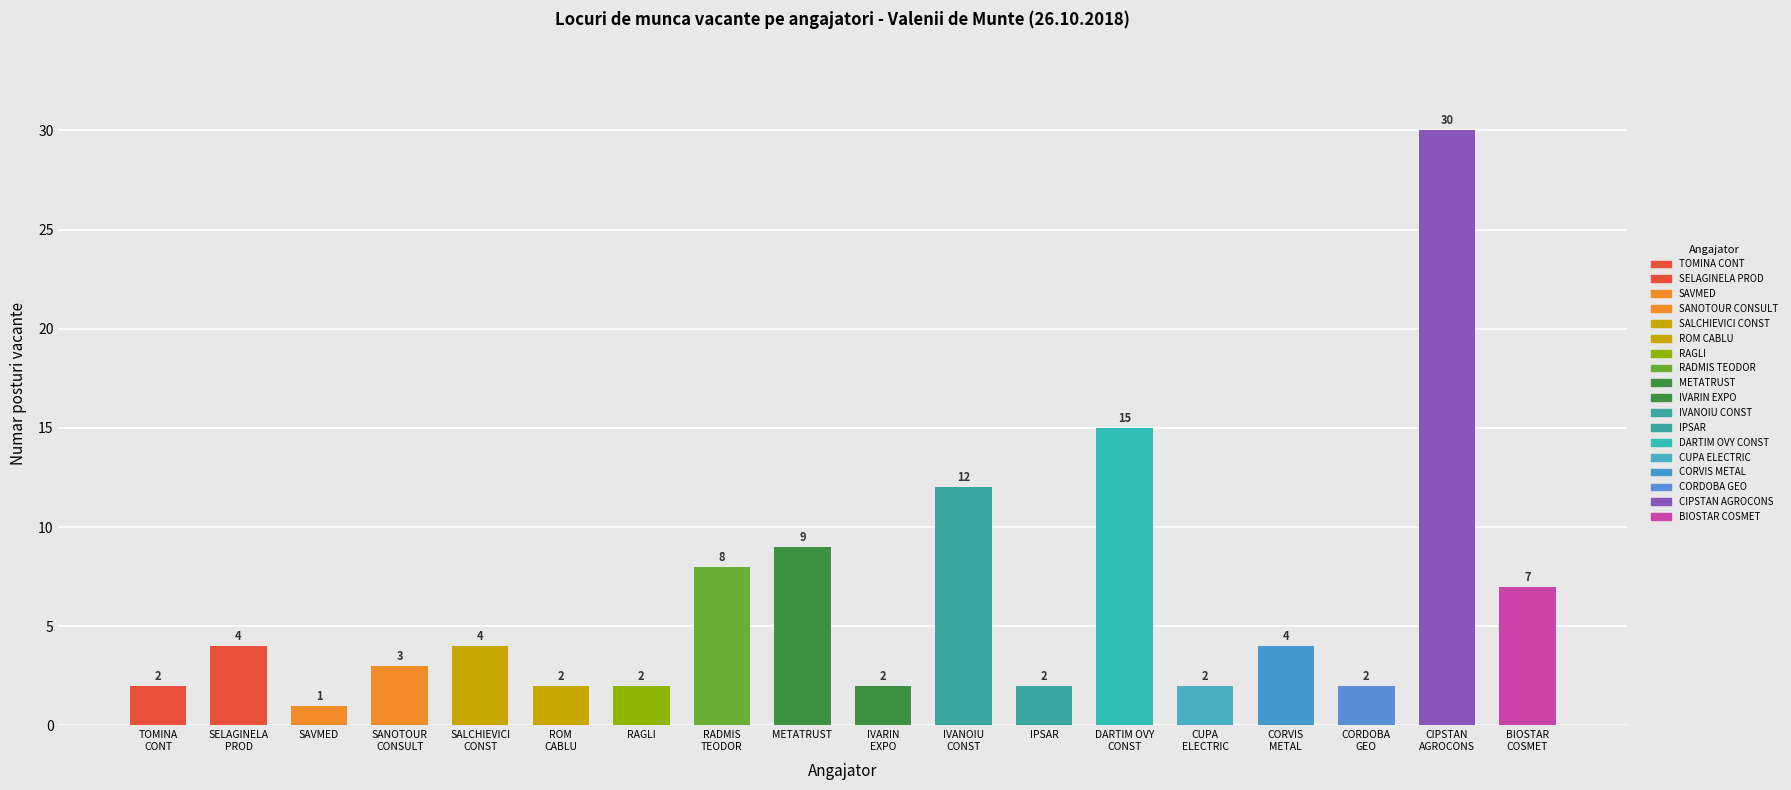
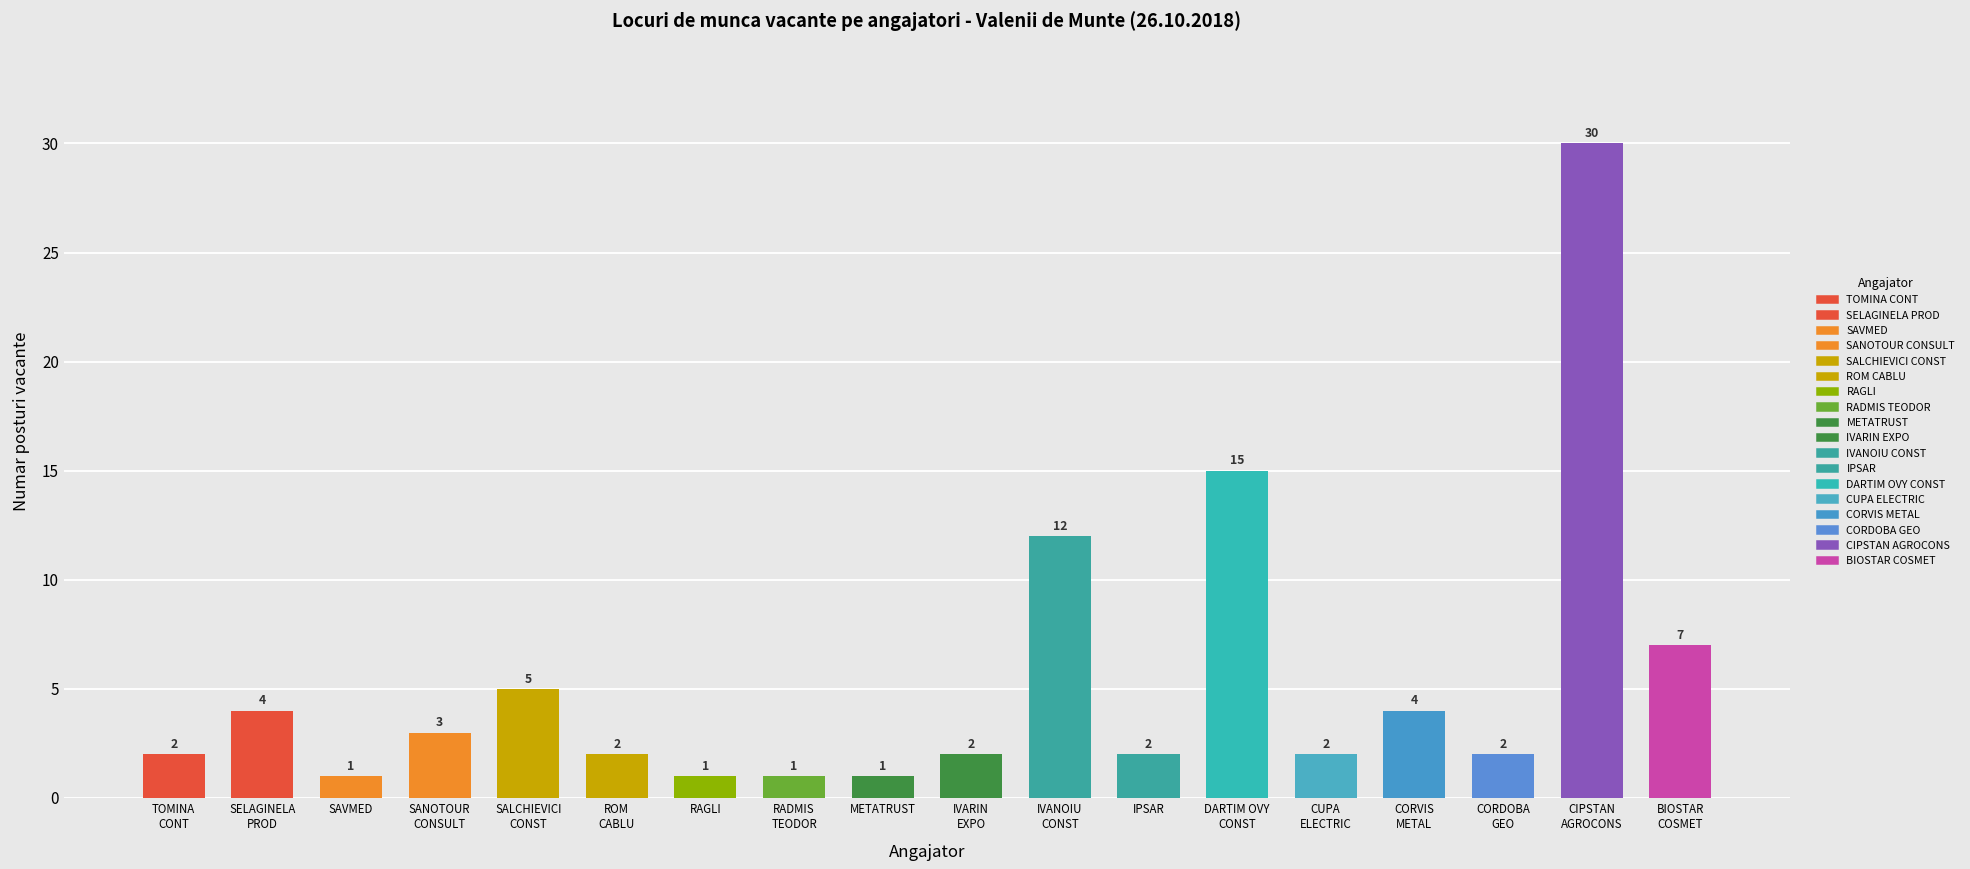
SALCHIEVICI CONST: 4 -> 5
RAGLI: 2 -> 1
RADMIS TEODOR: 8 -> 1
METATRUST: 9 -> 1
